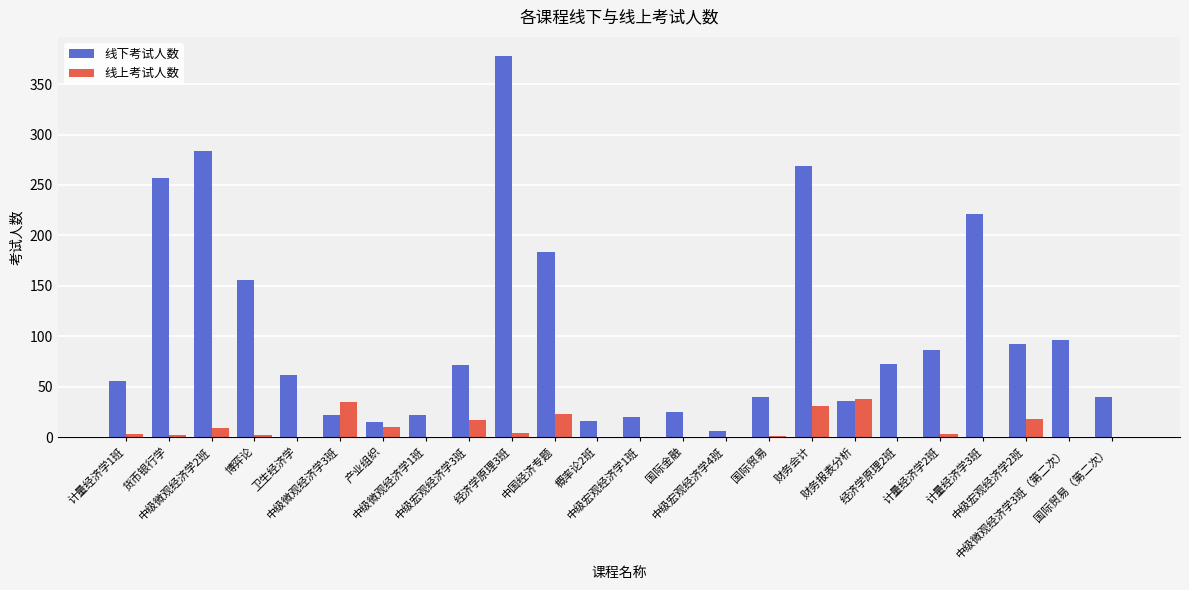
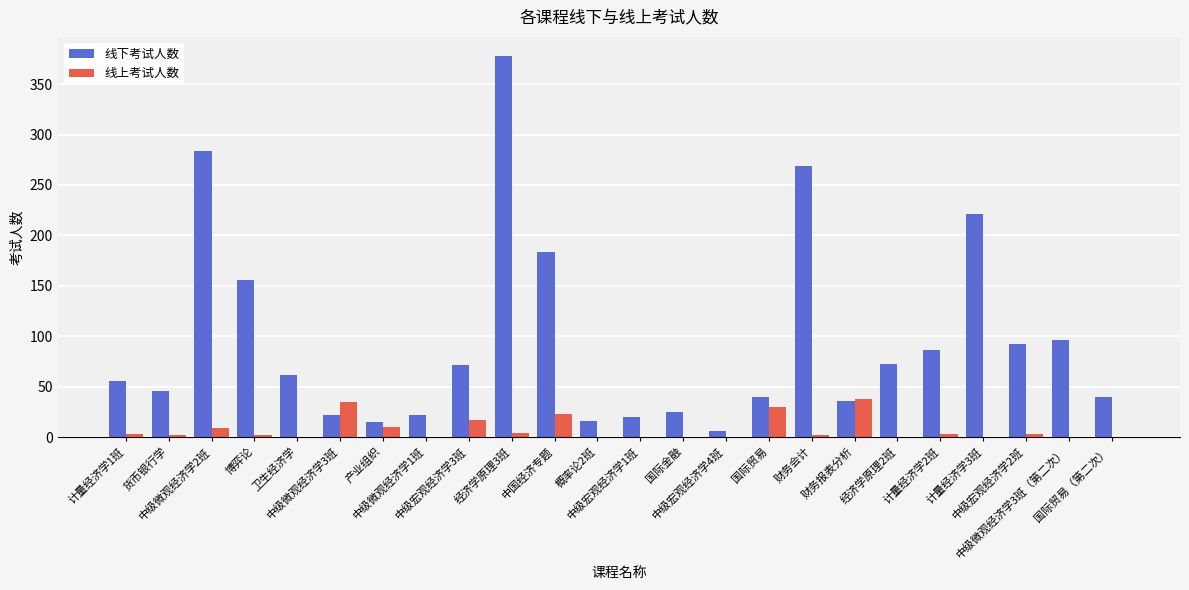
线下考试人数, 货币银行学: 257 -> 46
线上考试人数, 国际贸易: 1 -> 30
线上考试人数, 财务会计: 31 -> 2
线上考试人数, 中级宏观经济学2班: 18 -> 3
